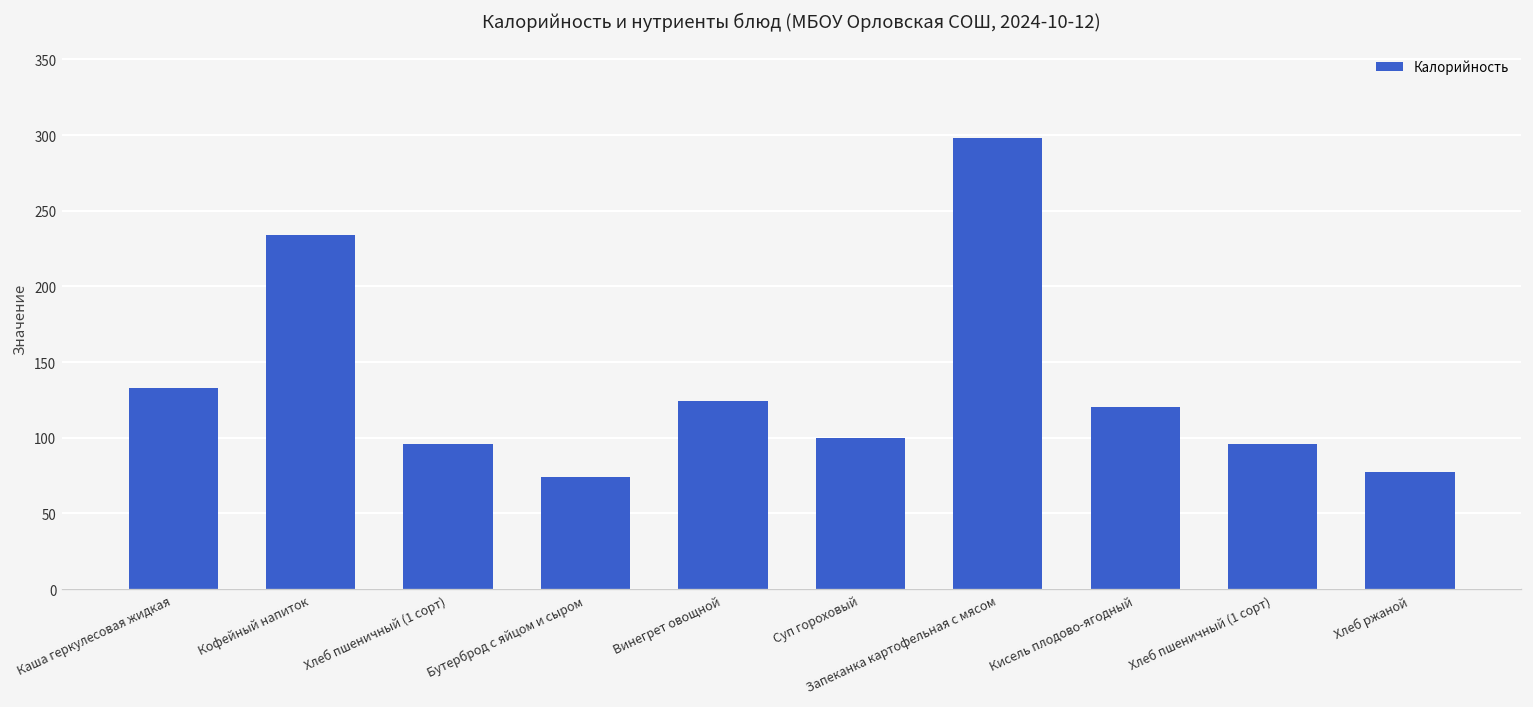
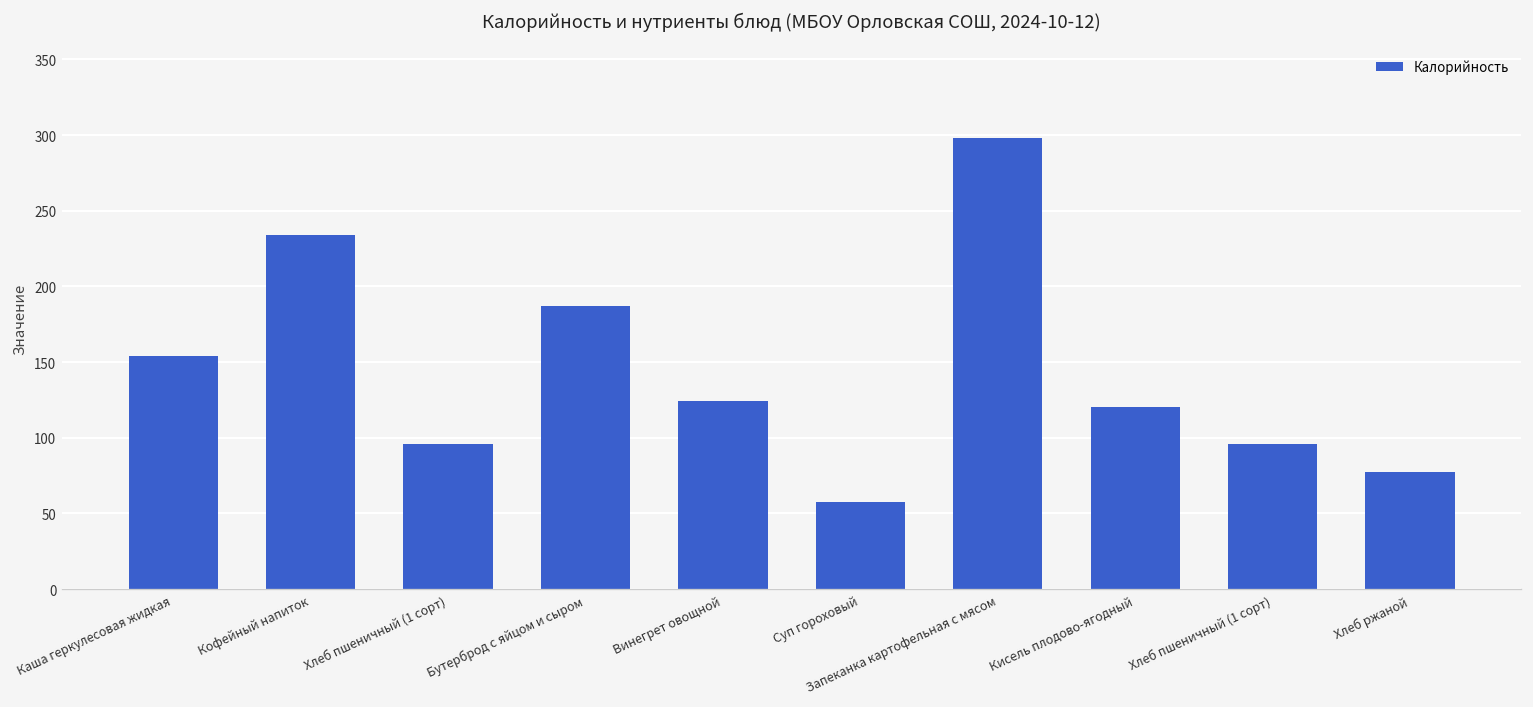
Каша геркулесовая жидкая: 133 -> 154
Бутерброд с яйцом и сыром: 74 -> 187
Суп гороховый: 100 -> 57
